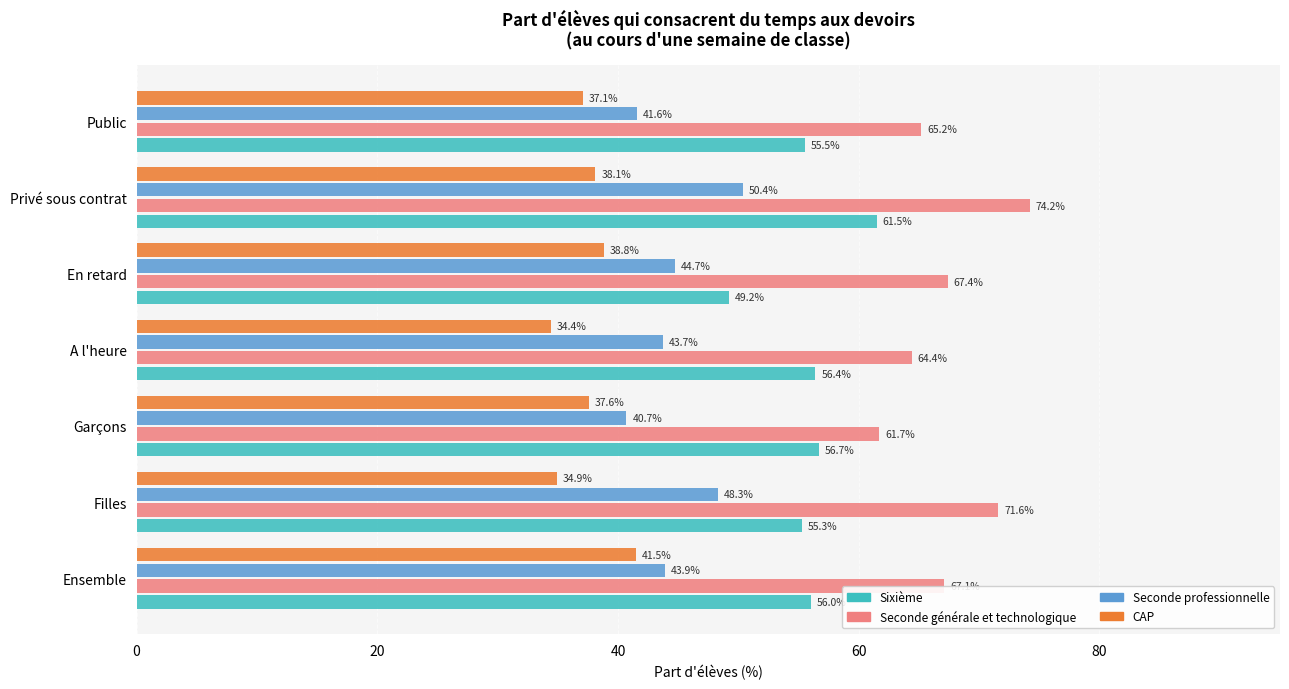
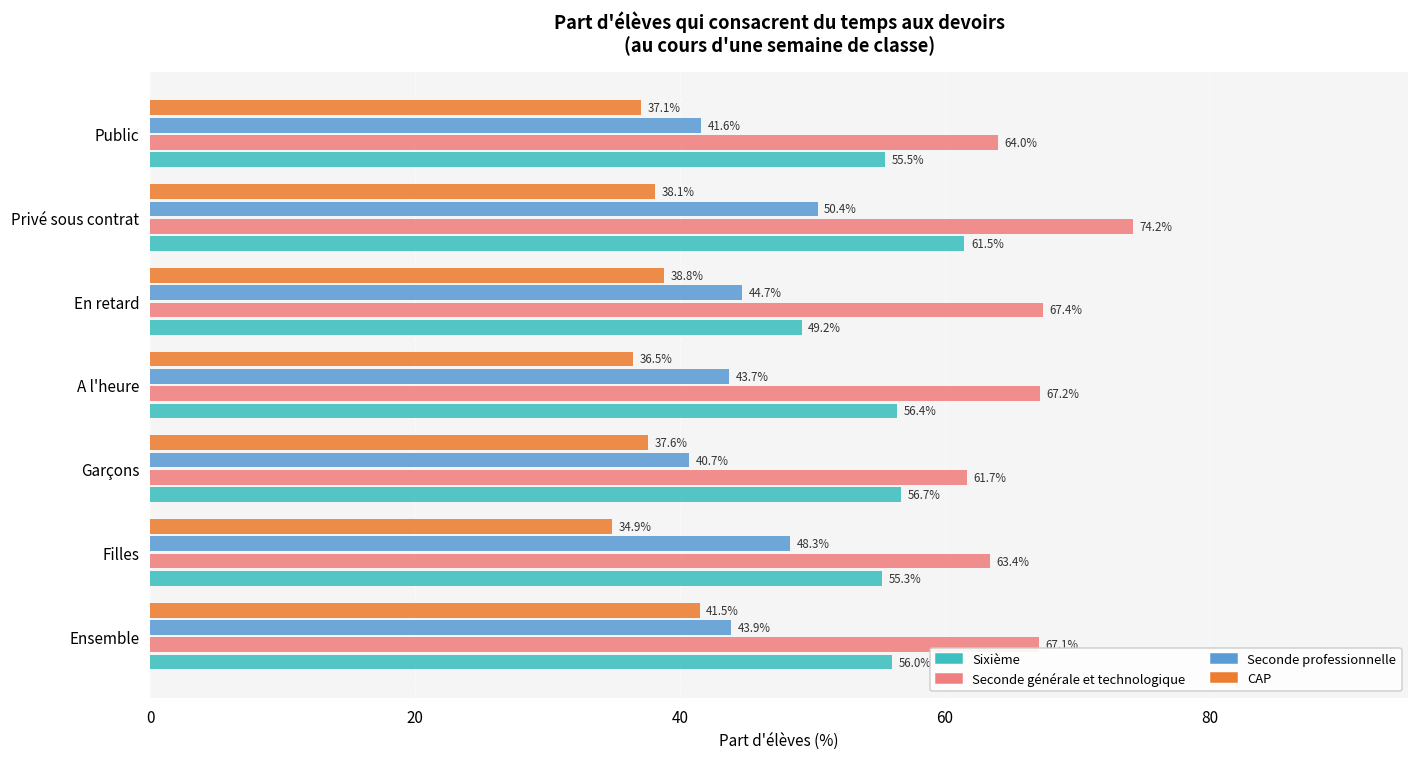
Seconde générale et technologique, Public: 65.2% -> 64.0%
CAP, A l'heure: 34.4% -> 36.5%
Seconde générale et technologique, A l'heure: 64.4% -> 67.2%
Seconde générale et technologique, Filles: 71.6% -> 63.4%
